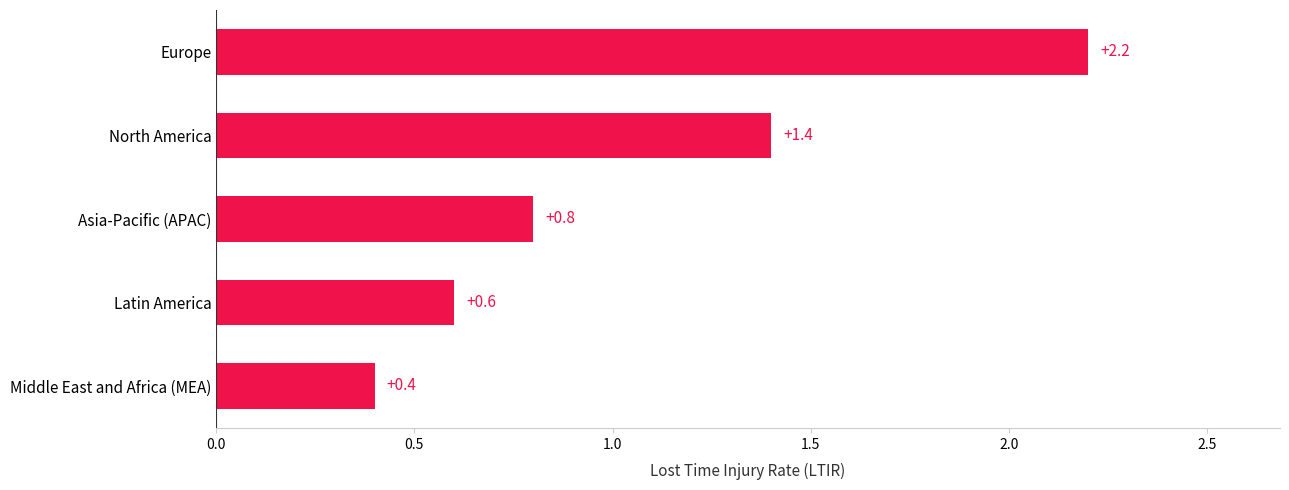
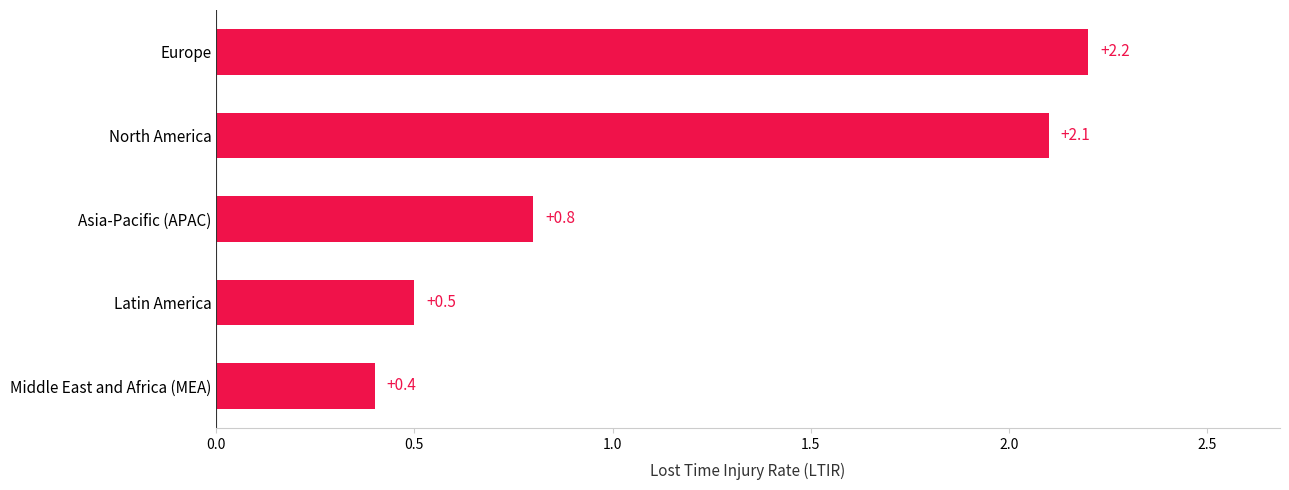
North America: +1.4 -> +2.1
Latin America: +0.6 -> +0.5
